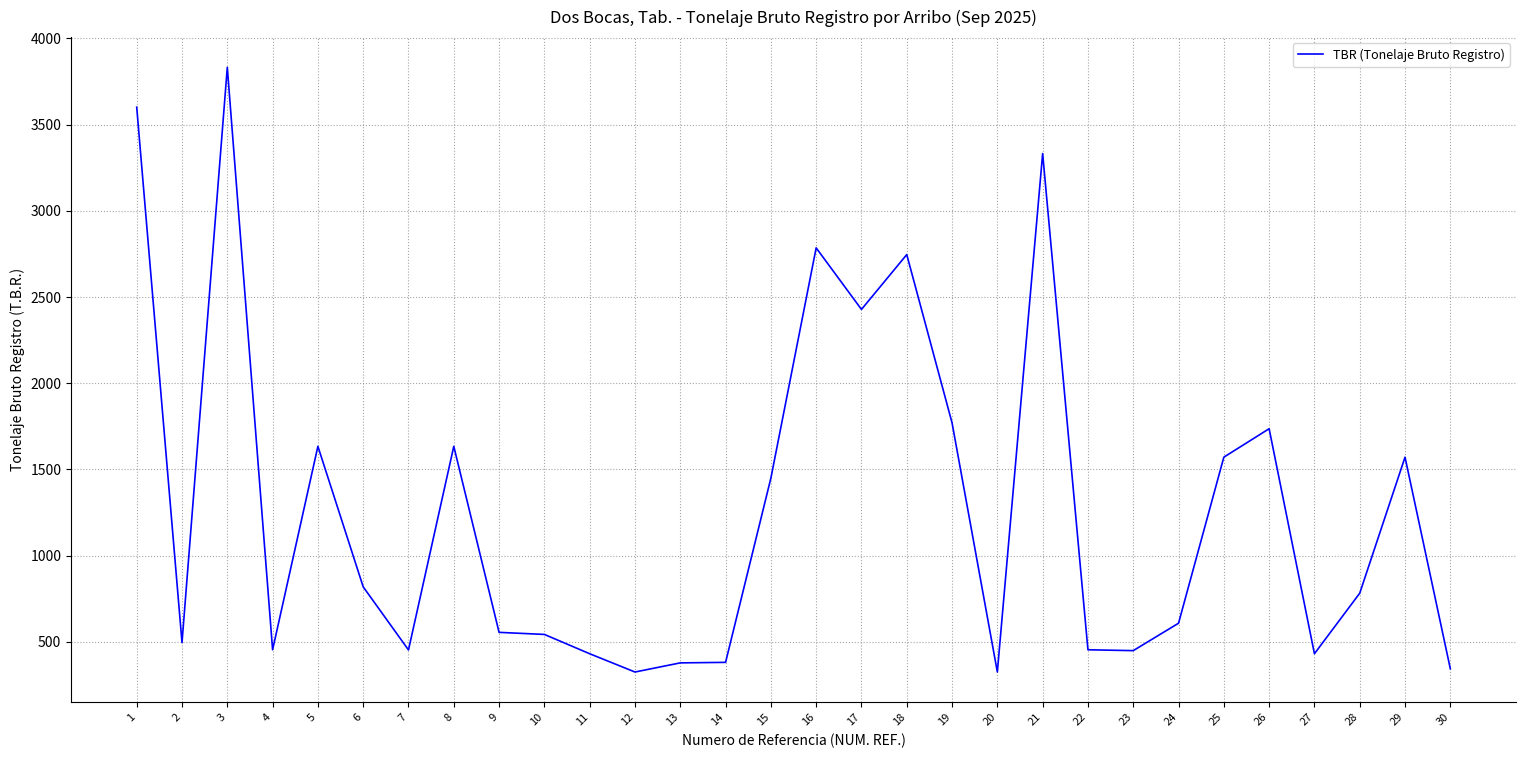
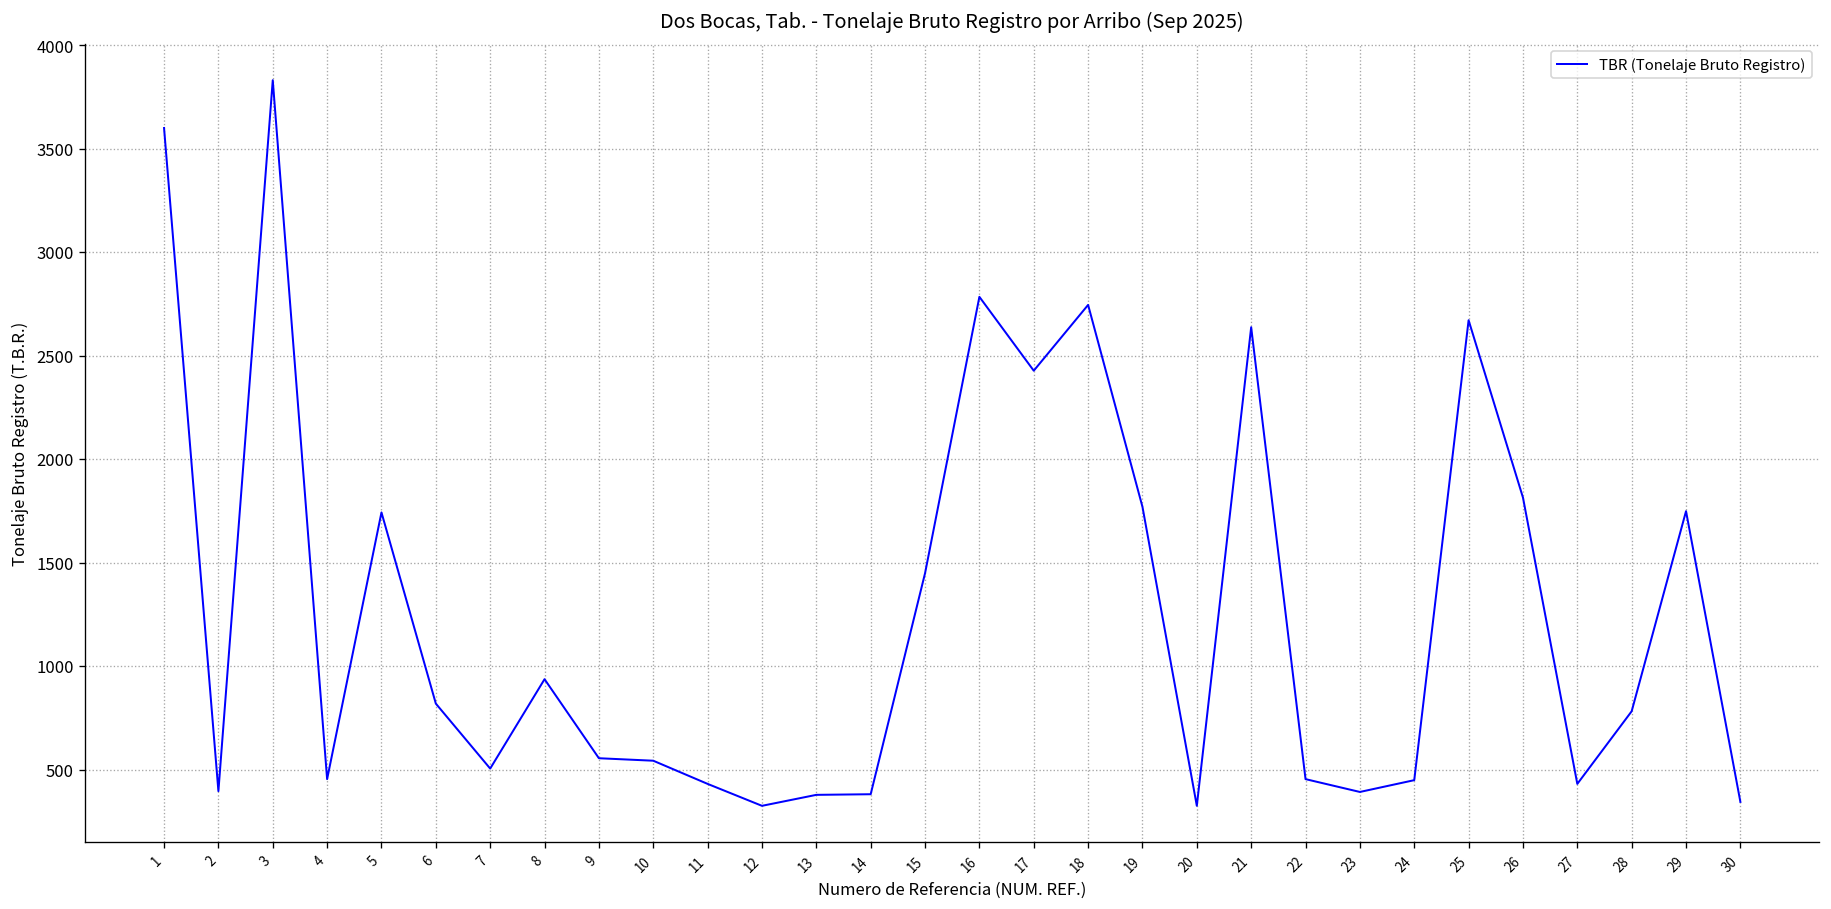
2: 500 -> 400
5: 1630 -> 1740
7: 450 -> 510
8: 1630 -> 940
21: 3330 -> 2640
23: 450 -> 390
24: 610 -> 450
25: 1570 -> 2670
26: 1740 -> 1820
29: 1570 -> 1750
